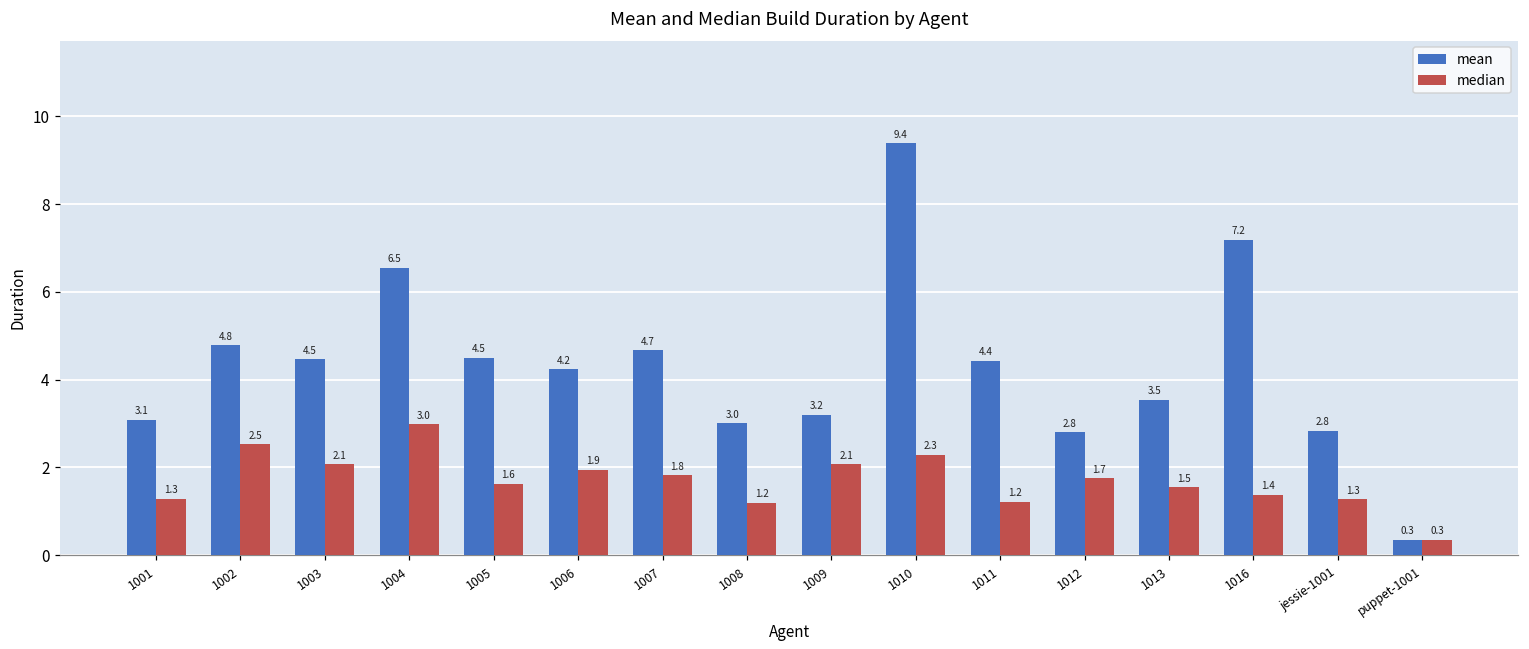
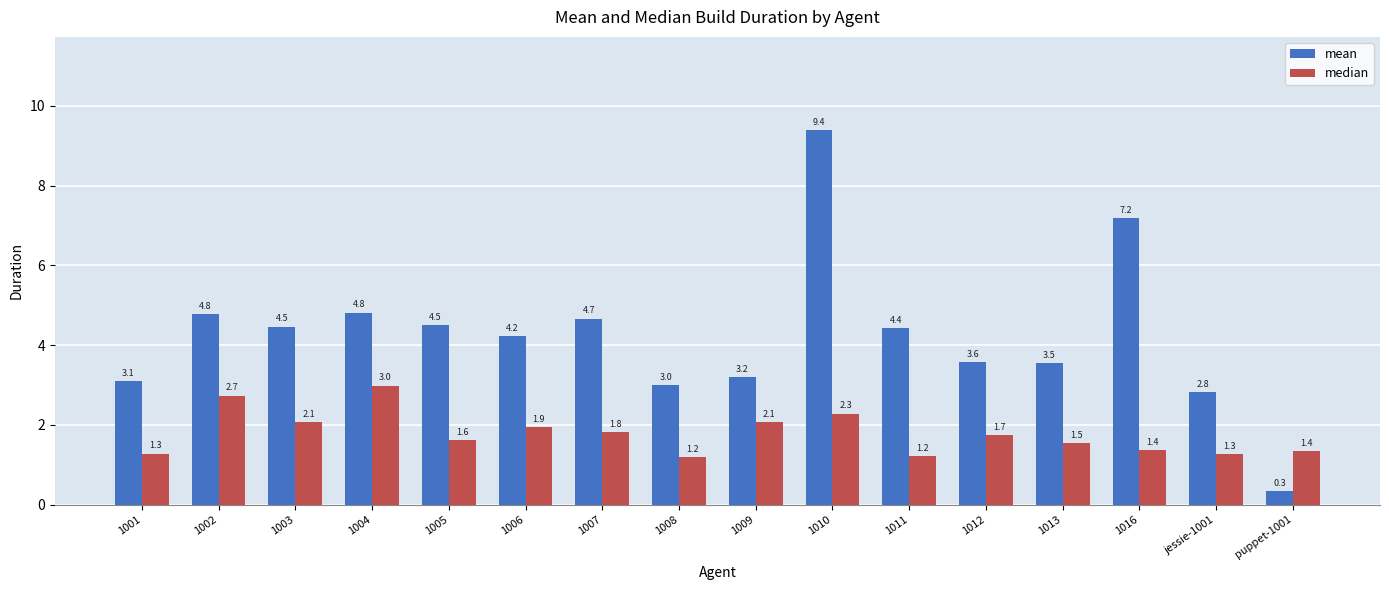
median, 1002: 2.5 -> 2.7
mean, 1004: 6.5 -> 4.8
mean, 1012: 2.8 -> 3.6
median, puppet-1001: 0.3 -> 1.4
